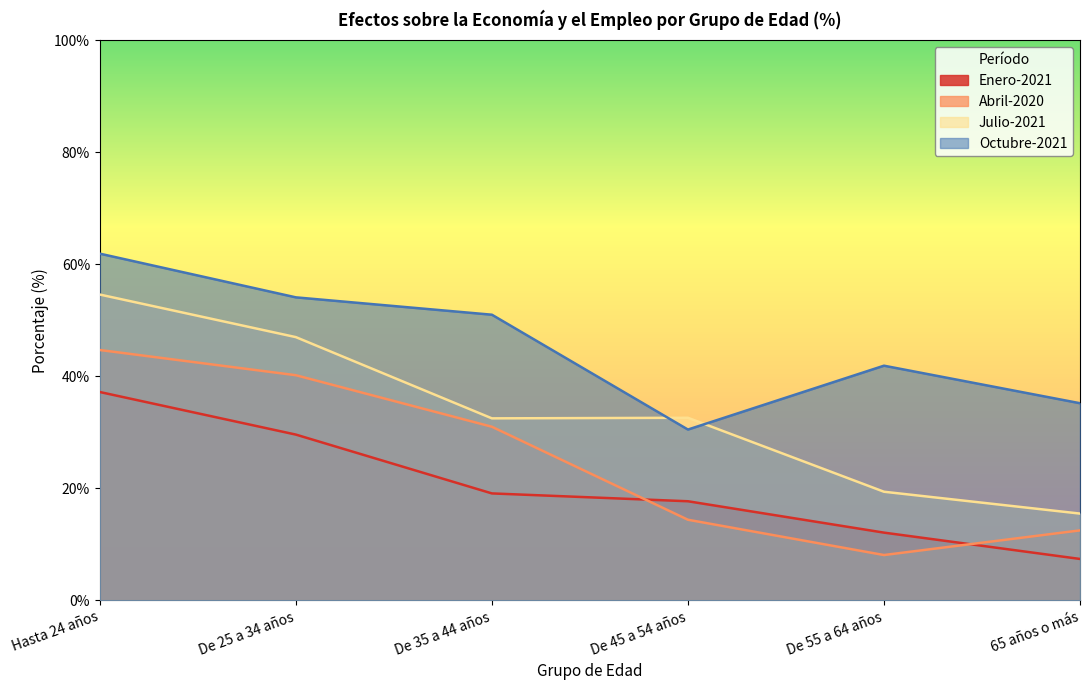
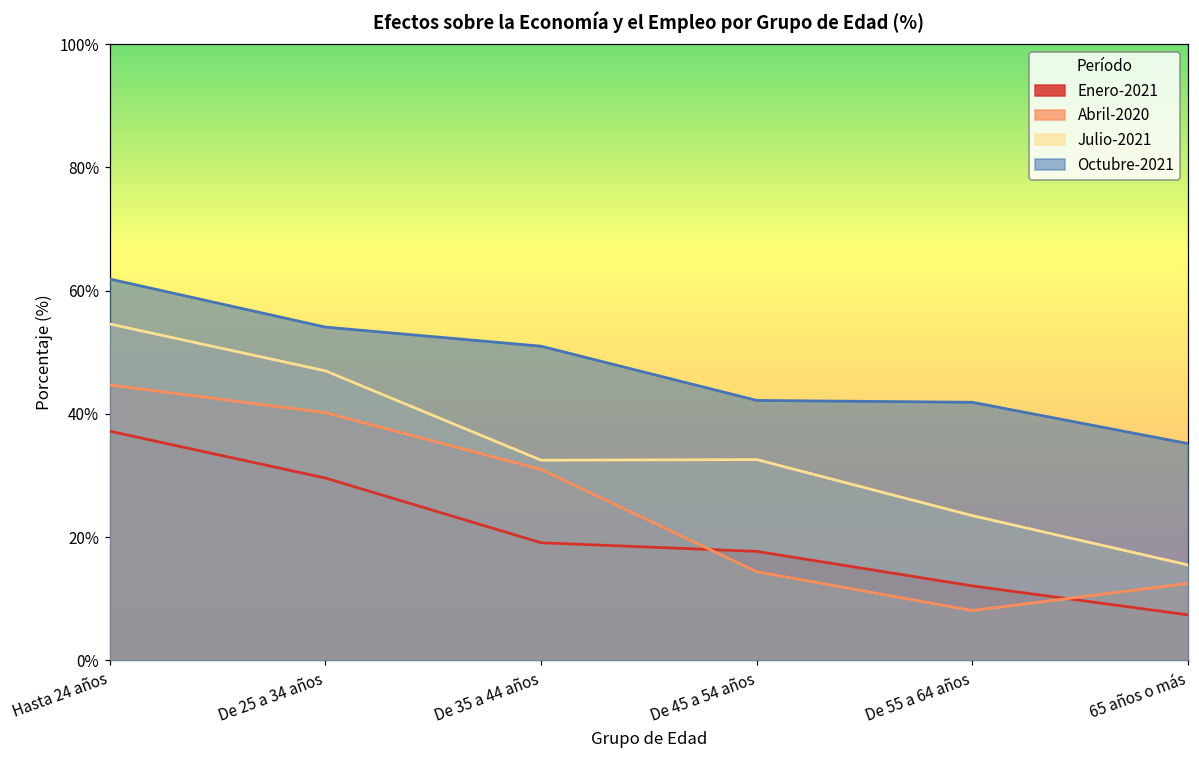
Octubre-2021, De 45 a 54 años: 31% -> 42%
Julio-2021, De 55 a 64 años: 19% -> 24%
